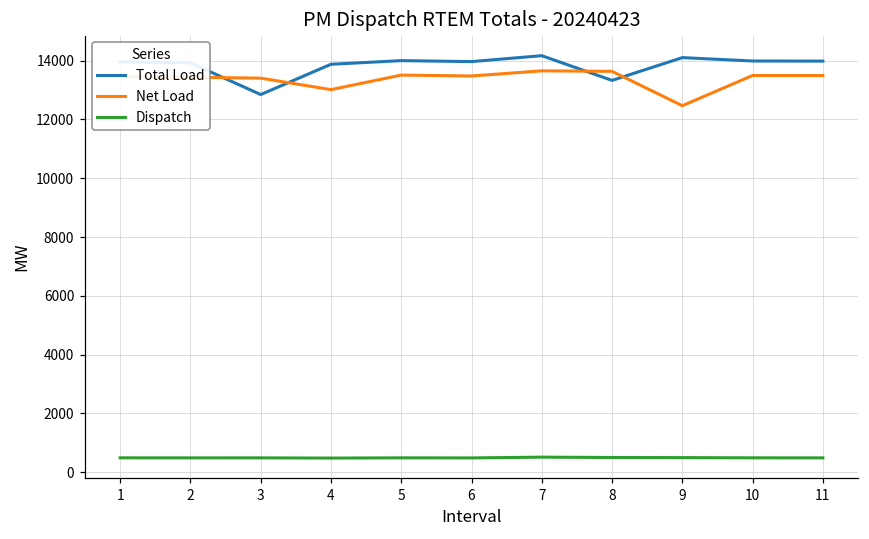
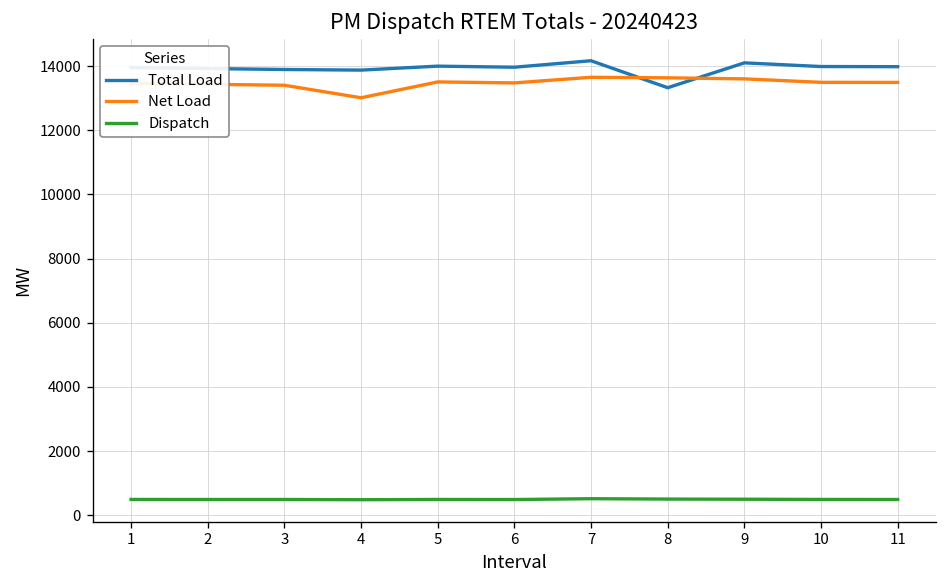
Total Load, 3: 12800 -> 13900
Net Load, 9: 12500 -> 13600
